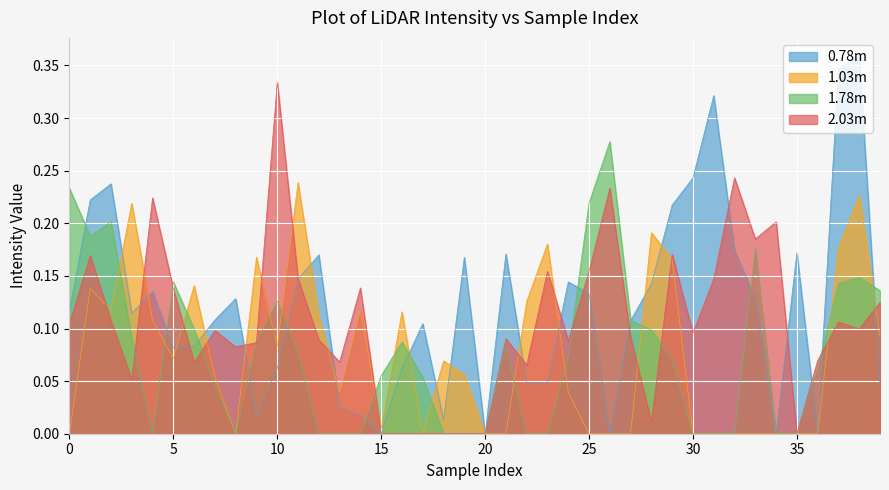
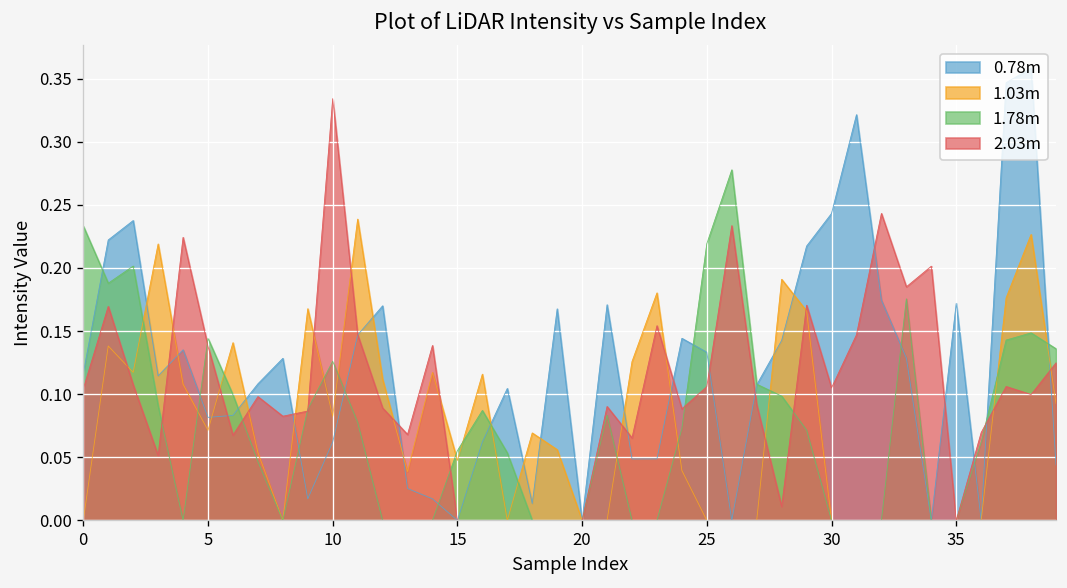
1.03m, 15: 0.005 -> 0.048
2.03m, 25: 0.154 -> 0.106
2.03m, 30: 0.096 -> 0.105
